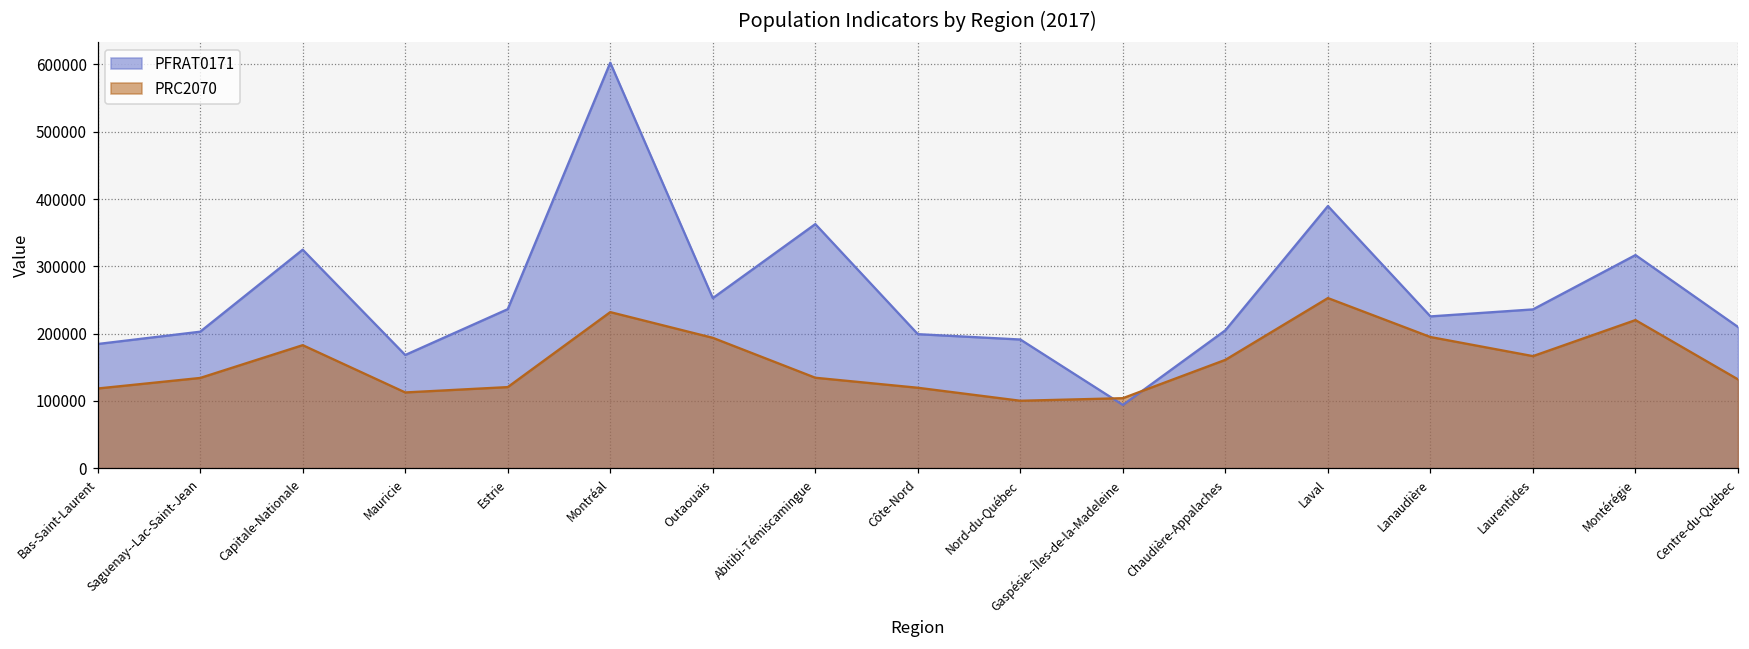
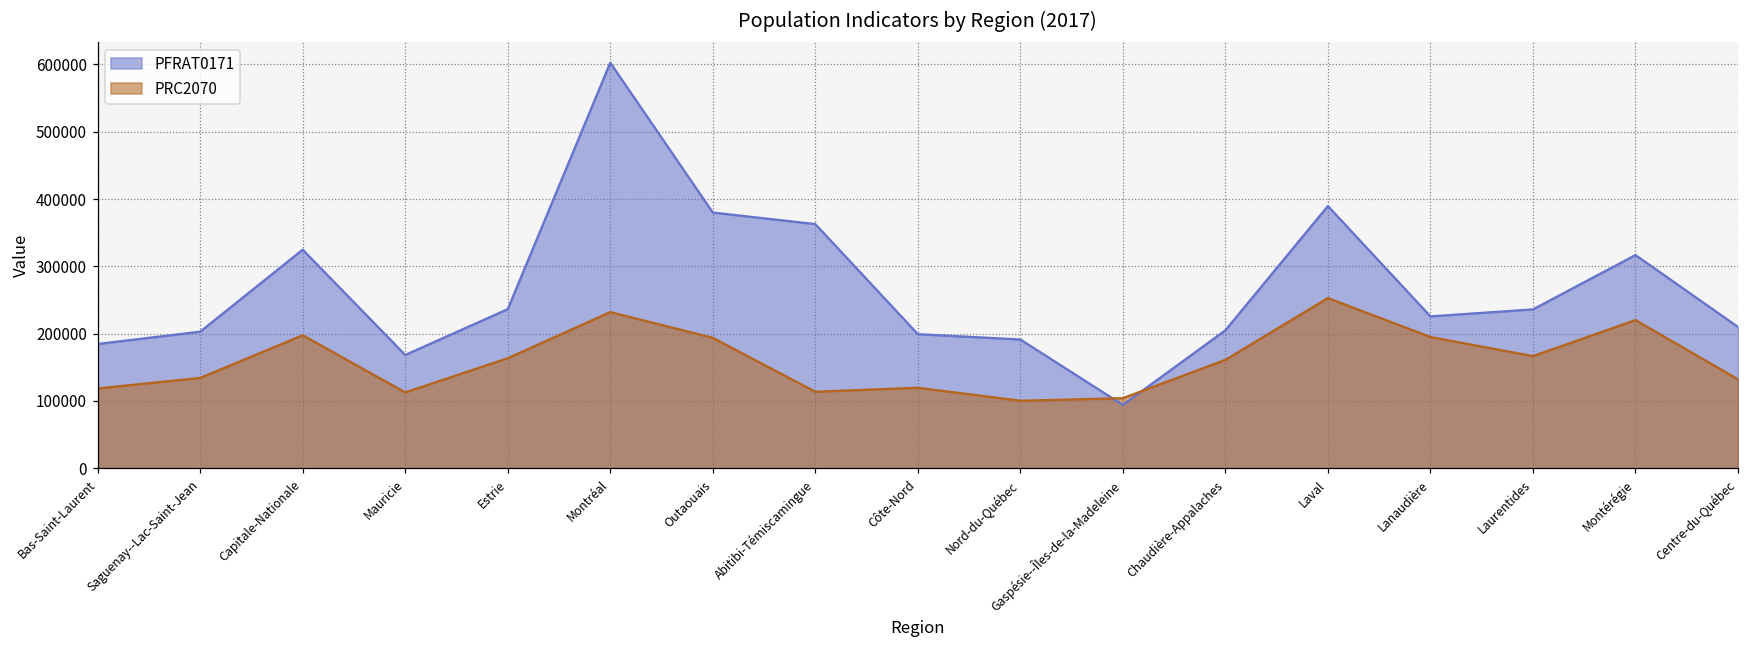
PRC2070, Capitale-Nationale: 180000 -> 200000
PRC2070, Estrie: 120000 -> 160000
PFRAT0171, Outaouais: 250000 -> 380000
PRC2070, Abitibi-Témiscamingue: 130000 -> 110000
